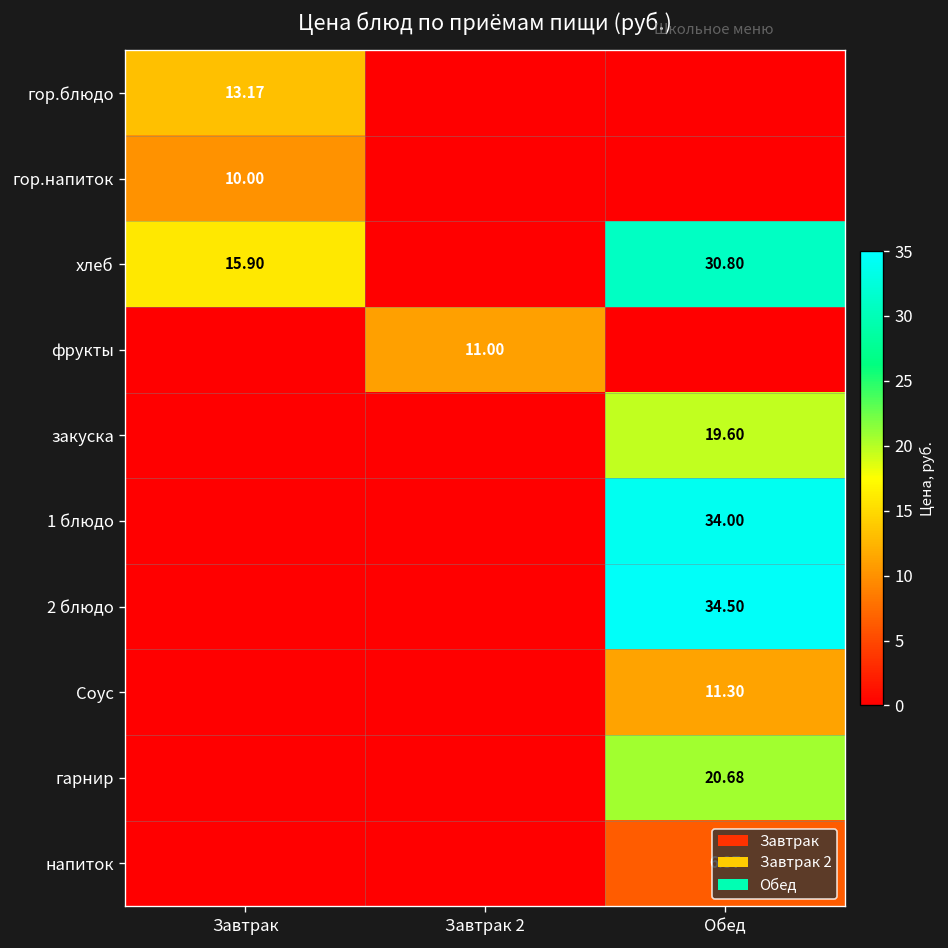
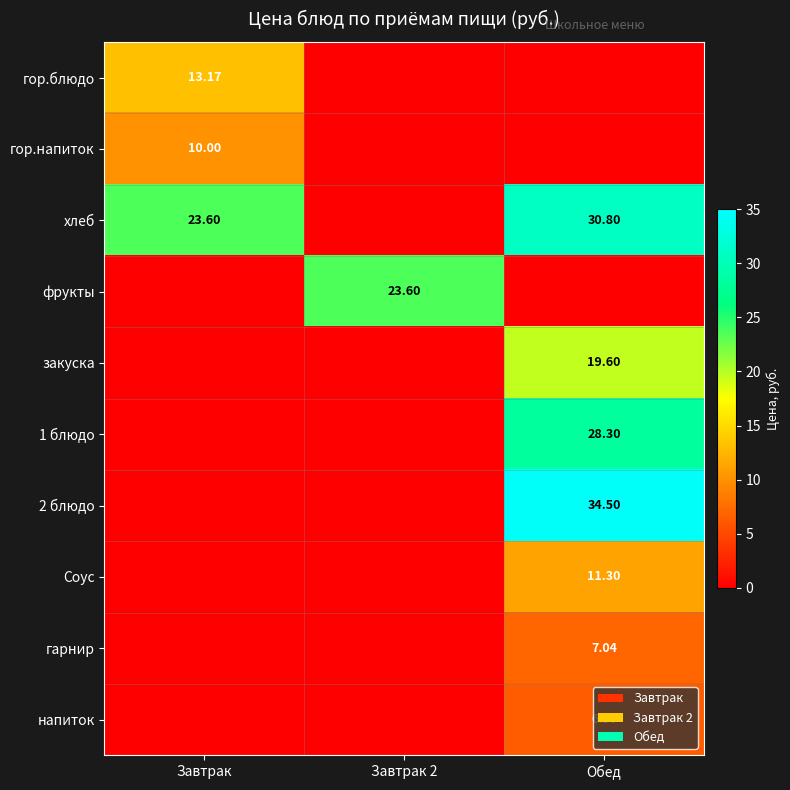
хлеб, Завтрак: 15.90 -> 23.60
фрукты, Завтрак 2: 11.00 -> 23.60
1 блюдо, Обед: 34.00 -> 28.30
гарнир, Обед: 20.68 -> 7.04
